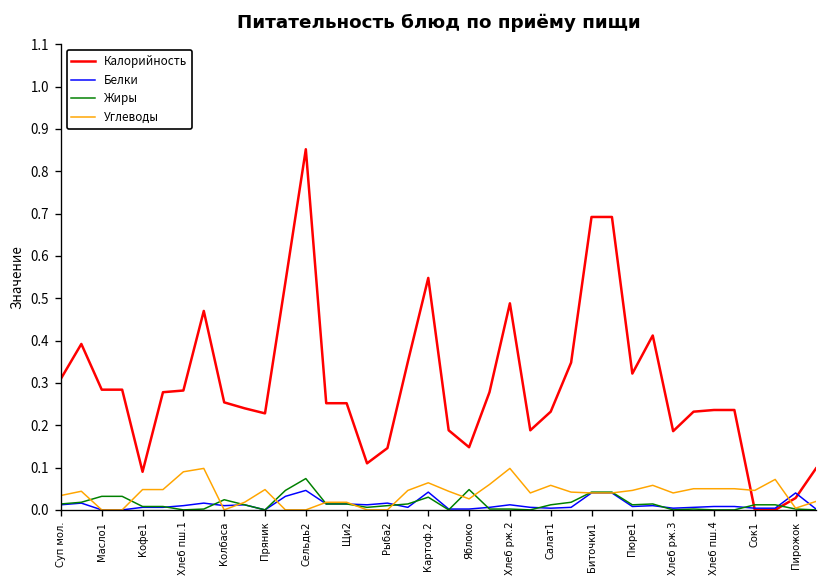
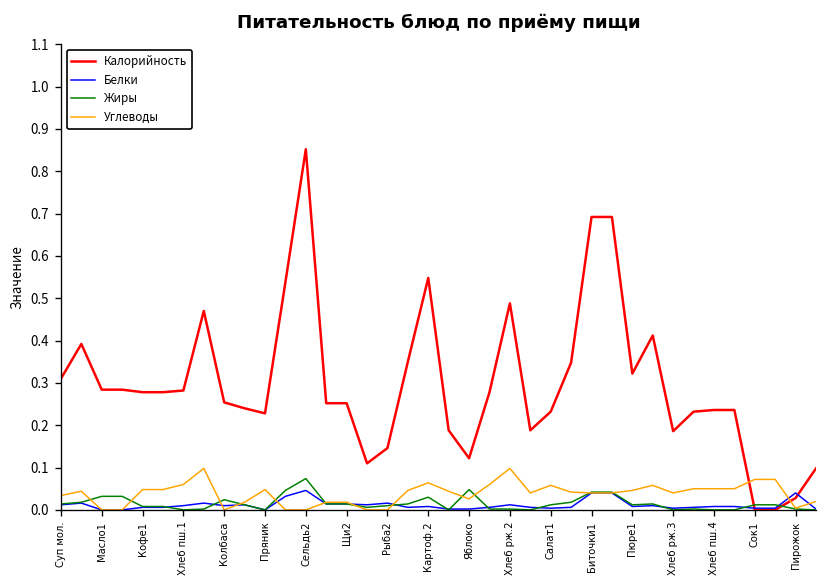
Калорийность, Кофе1: 0.09 -> 0.28
Углеводы, Хлеб пш.1: 0.09 -> 0.06
Белки, Картоф.2: 0.04 -> 0.01
Калорийность, Яблоко: 0.15 -> 0.12
Углеводы, Сок1: 0.05 -> 0.07
